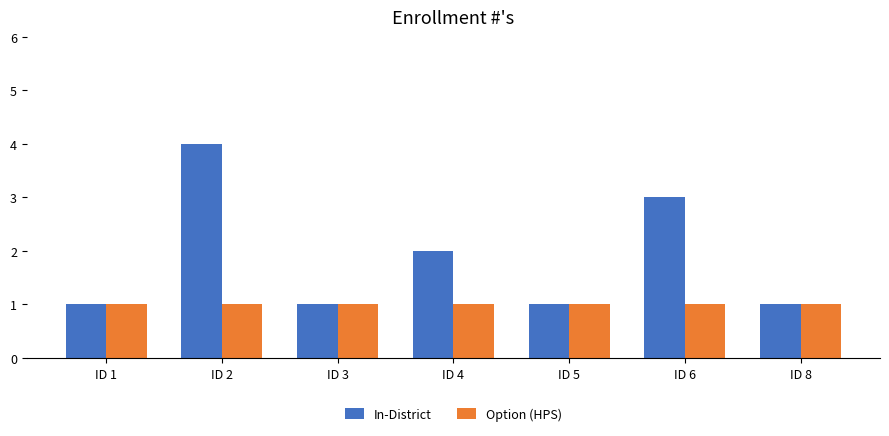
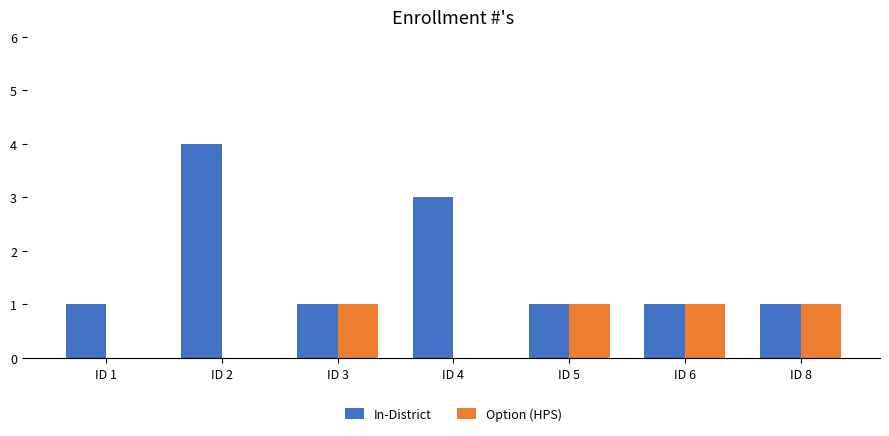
Option (HPS), ID 1: 1 -> 0
Option (HPS), ID 2: 1 -> 0
In-District, ID 4: 2 -> 3
Option (HPS), ID 4: 1 -> 0
In-District, ID 6: 3 -> 1
